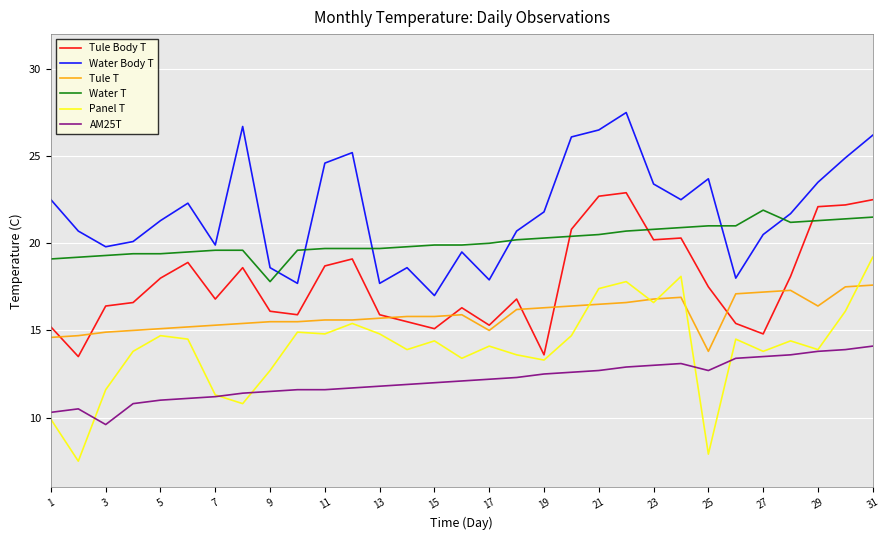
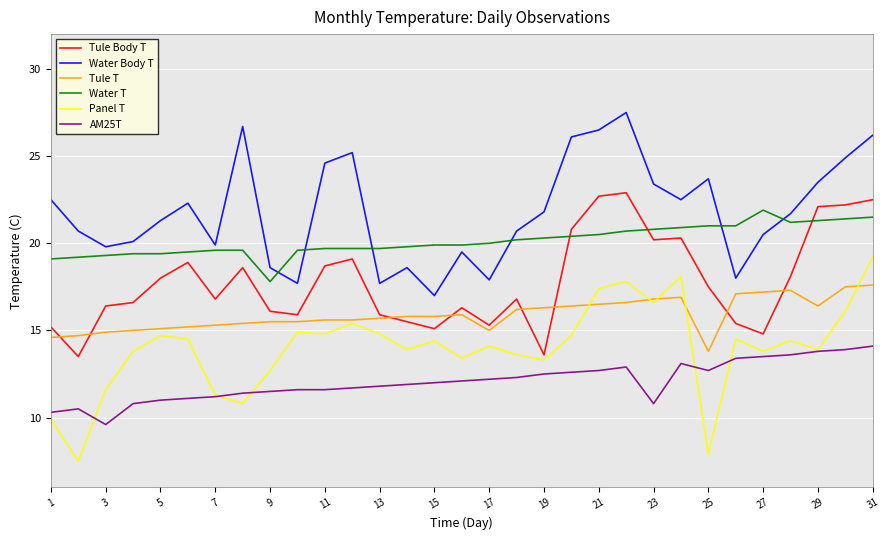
AM25T, 23: 13.0 -> 10.8
